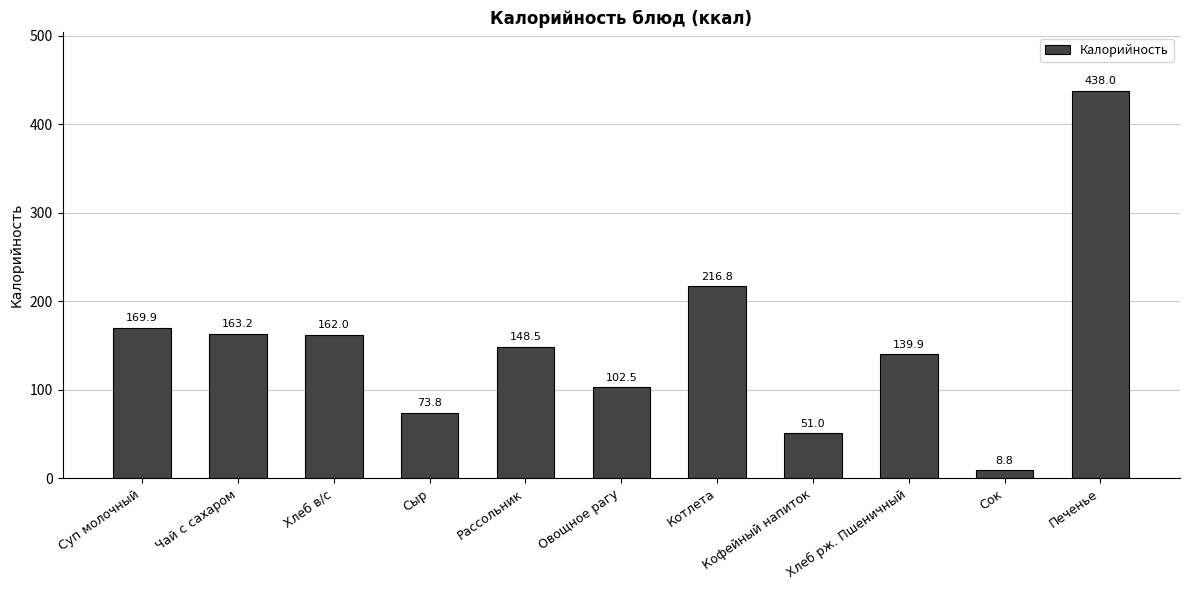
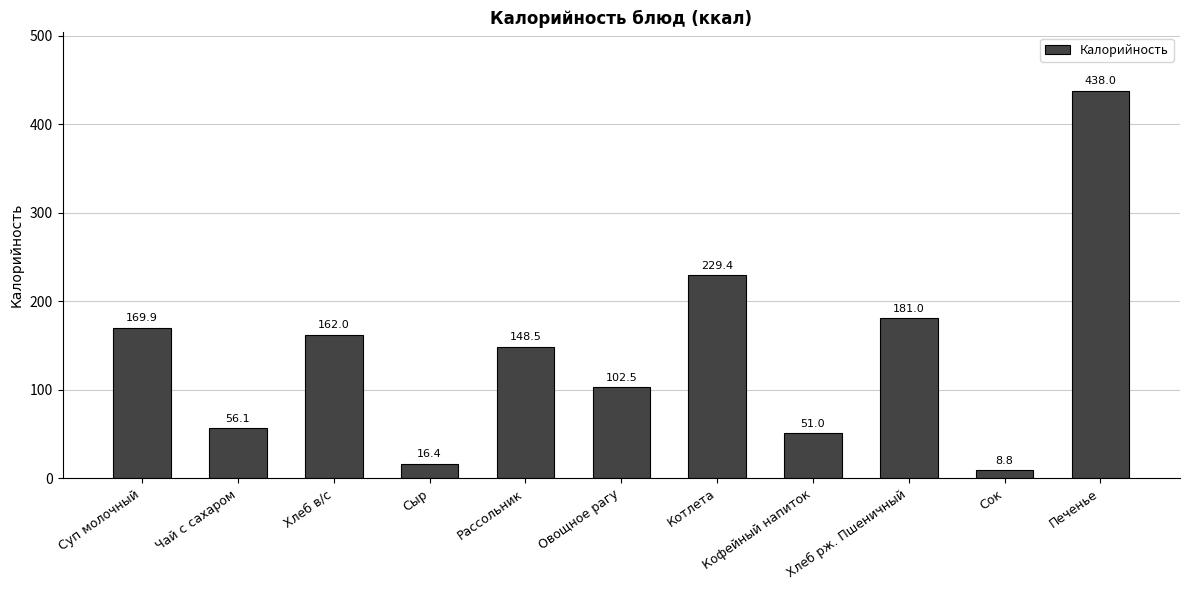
Чай с сахаром: 163.2 -> 56.1
Сыр: 73.8 -> 16.4
Котлета: 216.8 -> 229.4
Хлеб рж. Пшеничный: 139.9 -> 181.0
